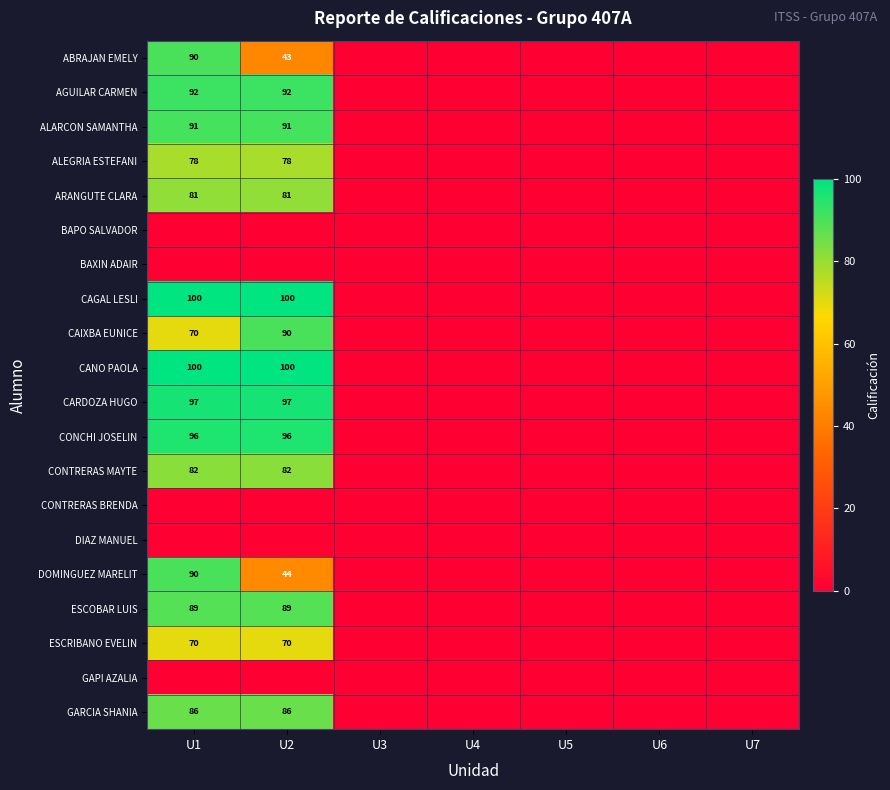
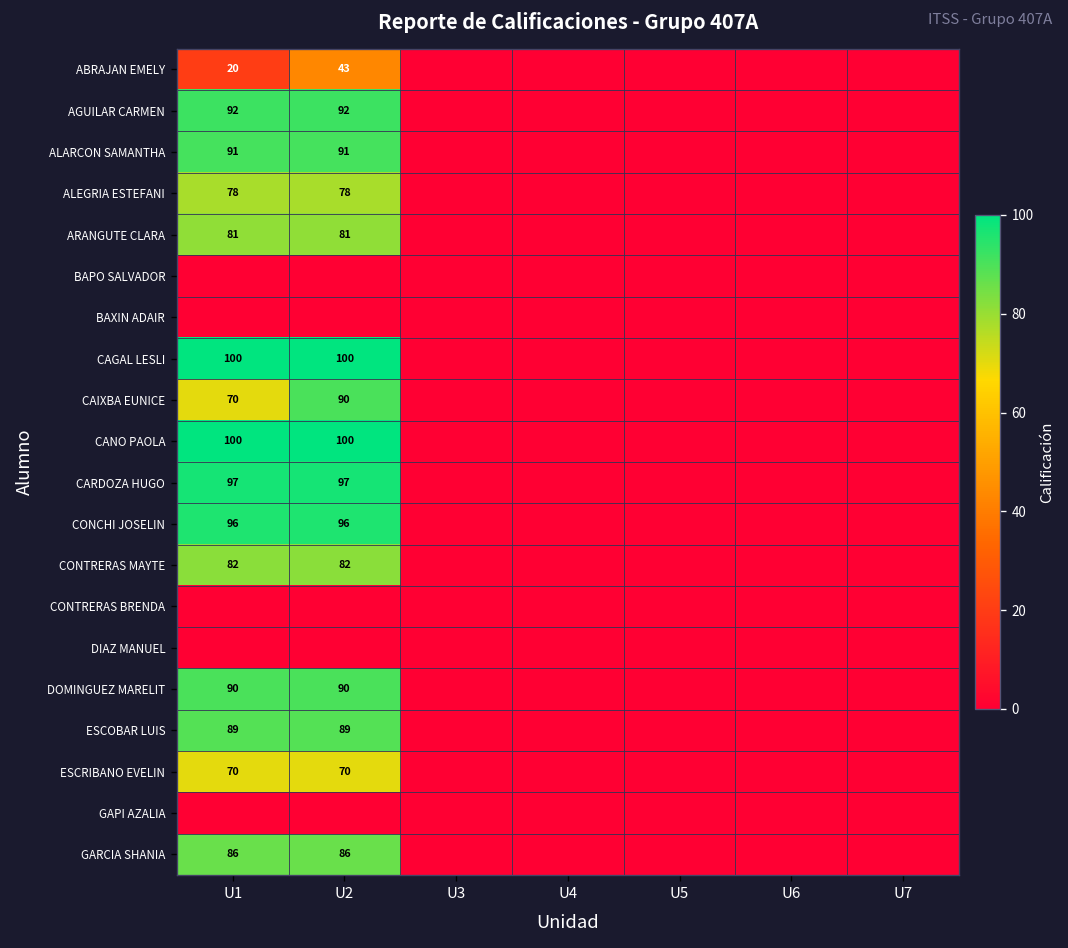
ABRAJAN EMELY, U1: 90 -> 20
DOMINGUEZ MARELIT, U2: 44 -> 90
